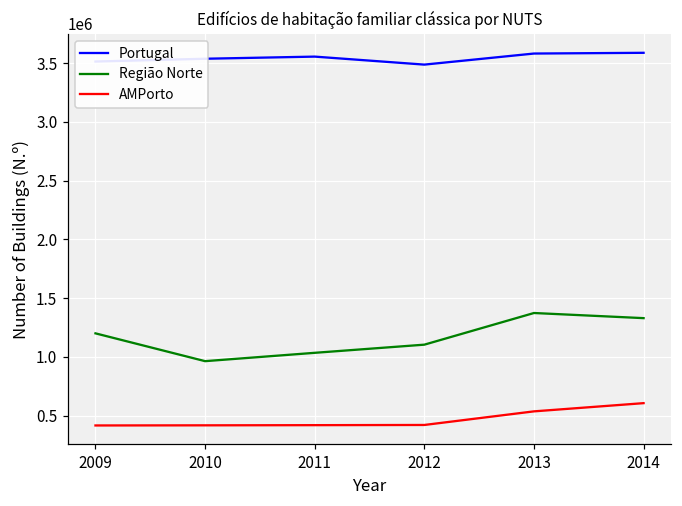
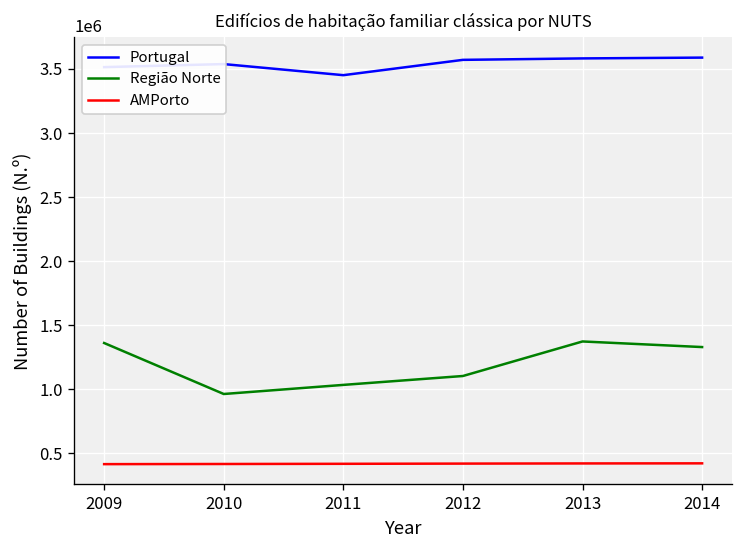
Região Norte, 2009: 1200000 -> 1360000
Portugal, 2011: 3560000 -> 3450000
Portugal, 2012: 3490000 -> 3570000
AMPorto, 2013: 540000 -> 420000
AMPorto, 2014: 610000 -> 420000
